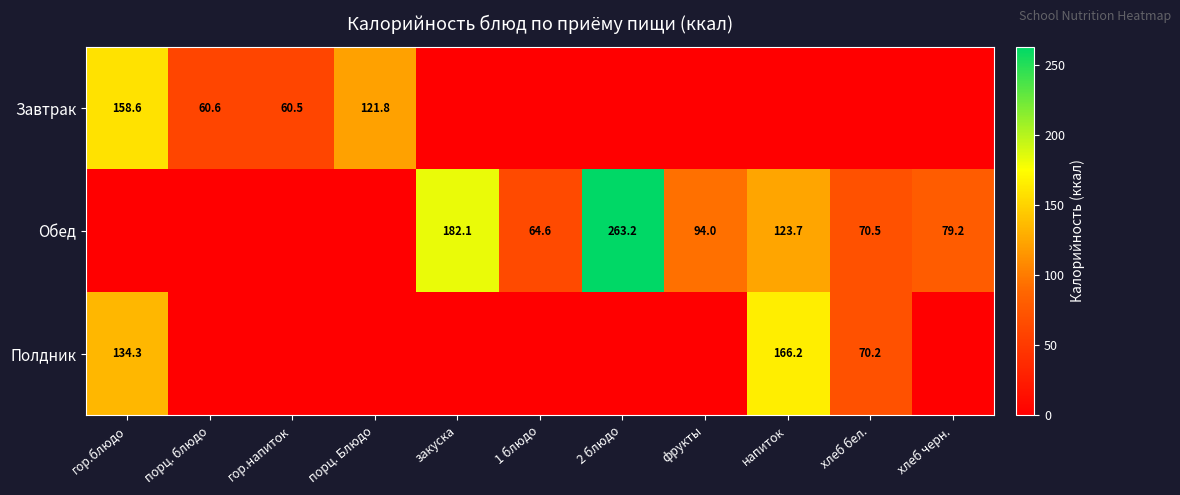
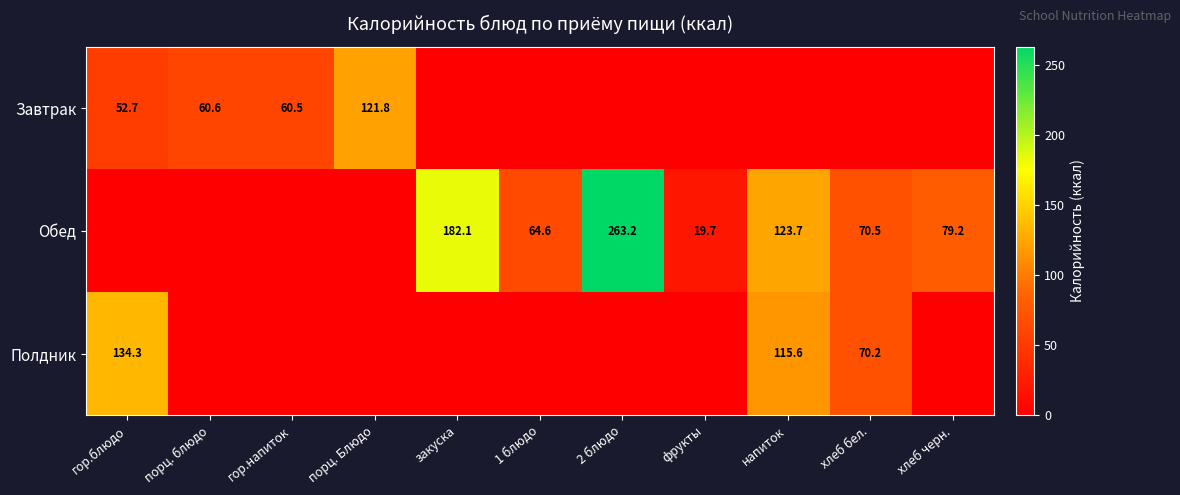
Завтрак, гор.блюдо: 158.6 -> 52.7
Обед, фрукты: 94.0 -> 19.7
Полдник, напиток: 166.2 -> 115.6
